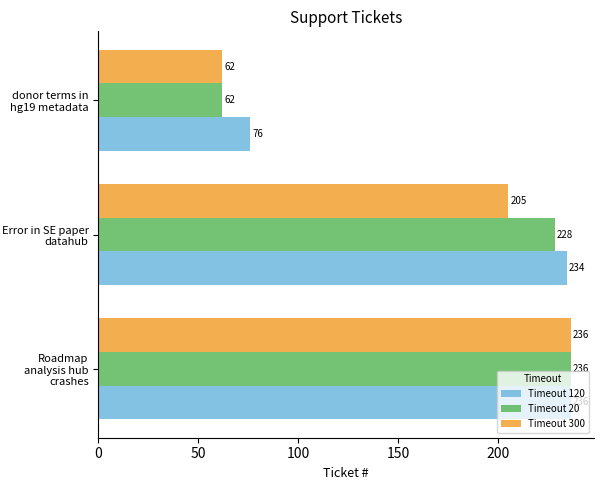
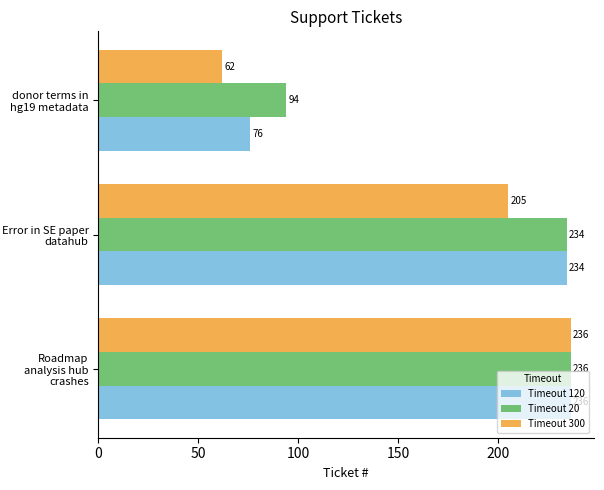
Timeout 20, donor terms in hg19 metadata: 62 -> 94
Timeout 20, Error in SE paper datahub: 228 -> 234
